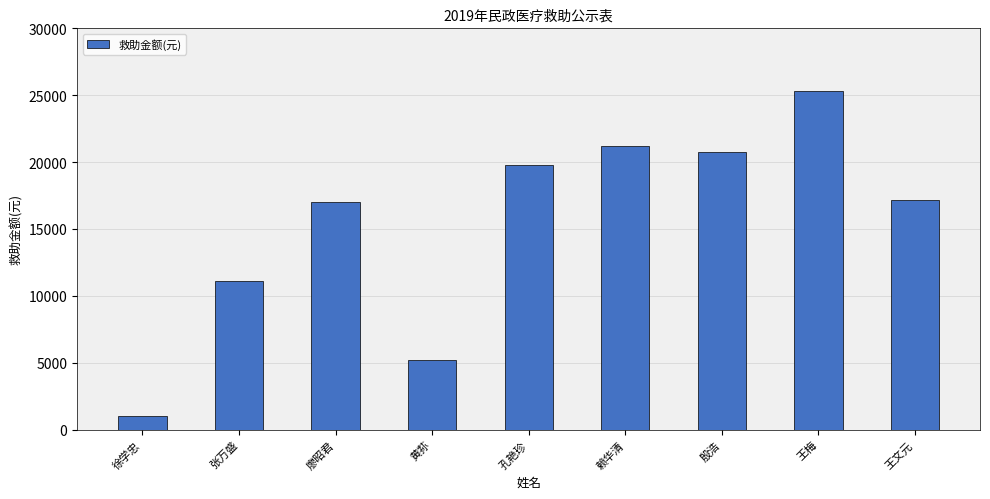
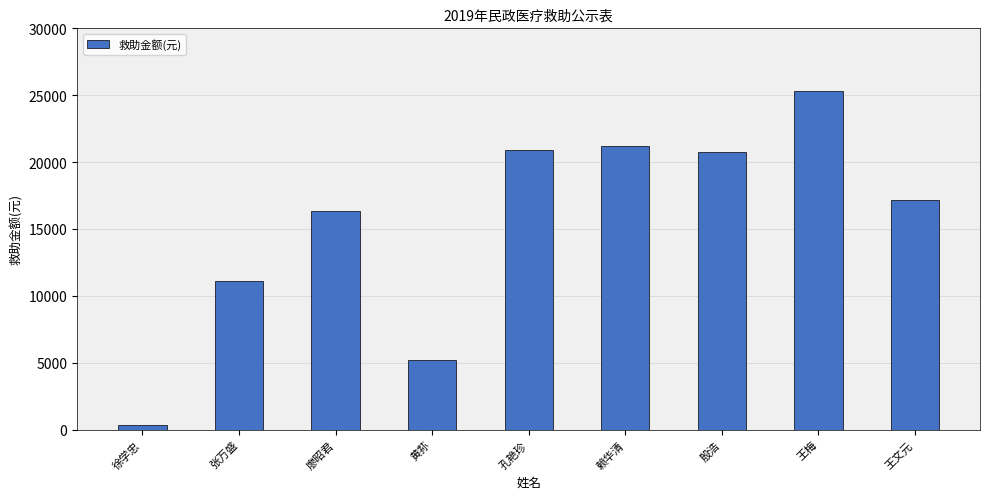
徐学忠: 1000 -> 300
廖昭君: 17000 -> 16400
孔艳珍: 19800 -> 20900
